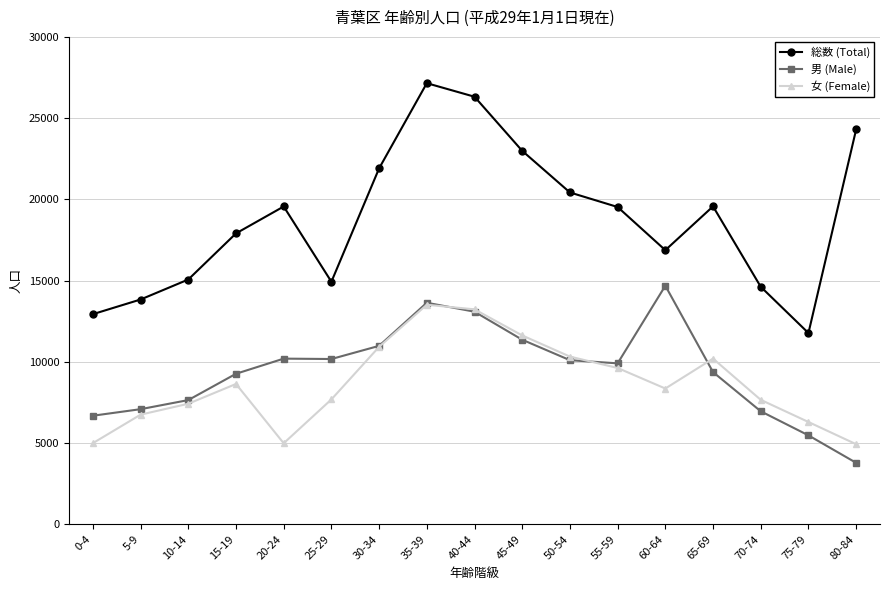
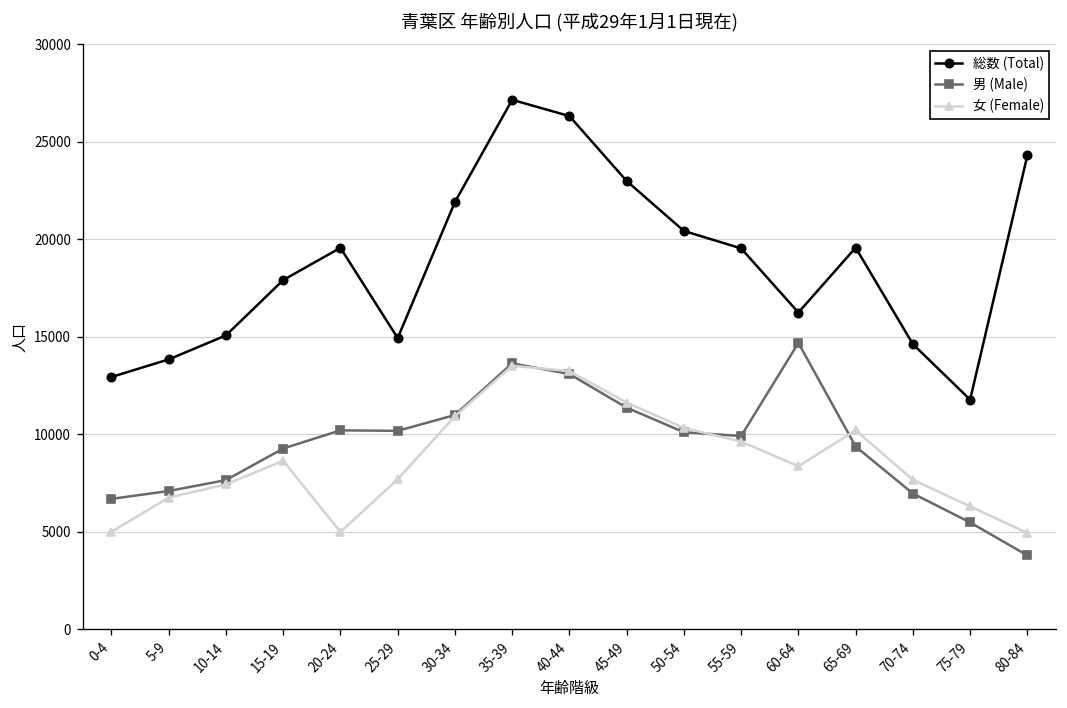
総数 (Total), 60-64: 16900 -> 16200
